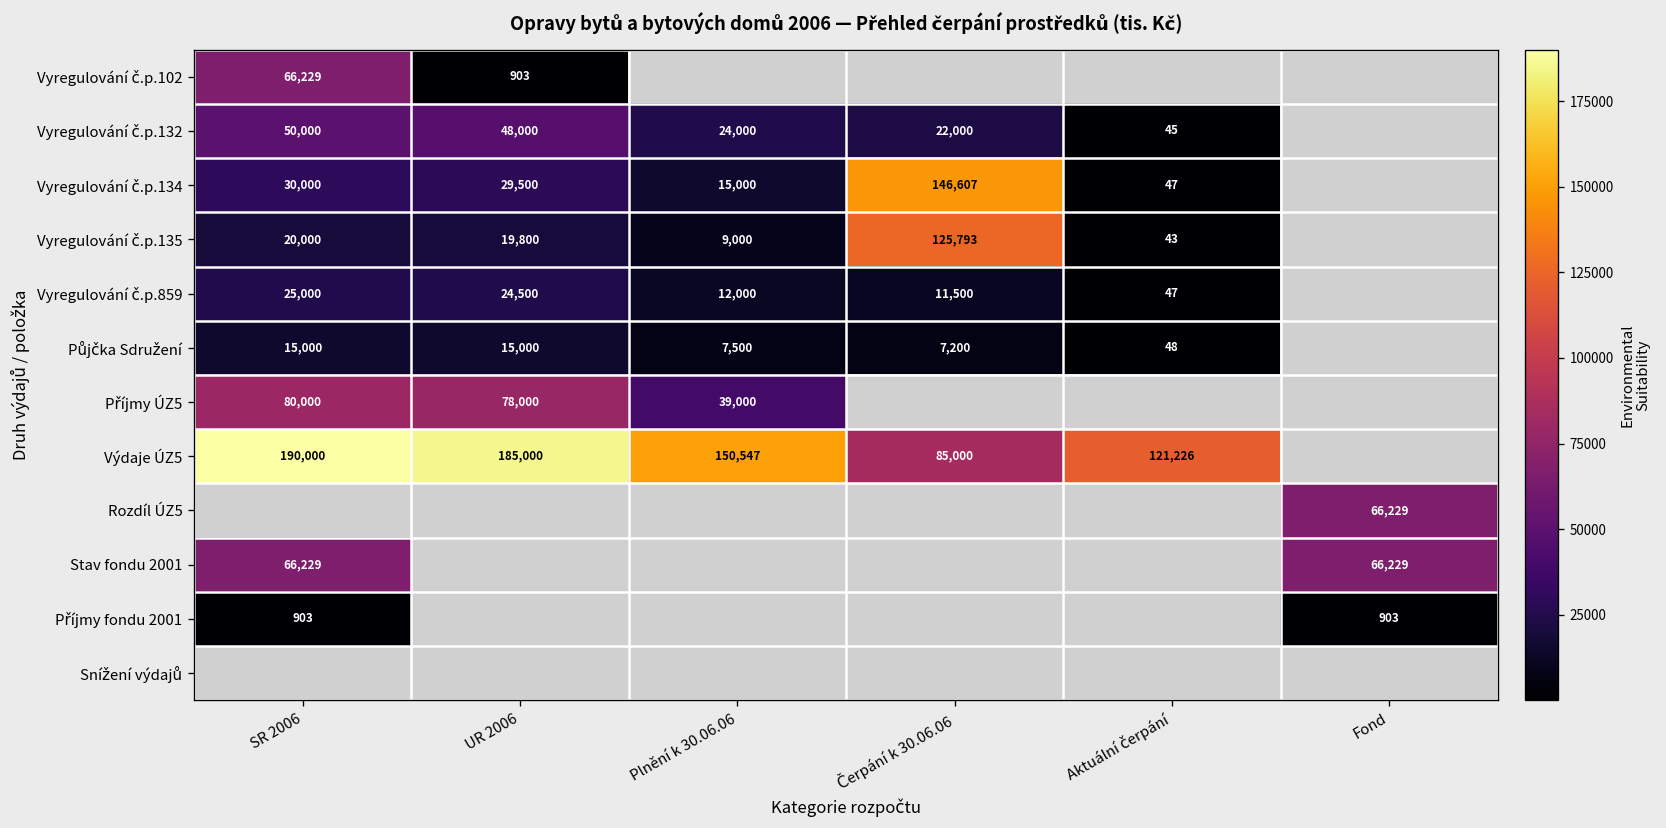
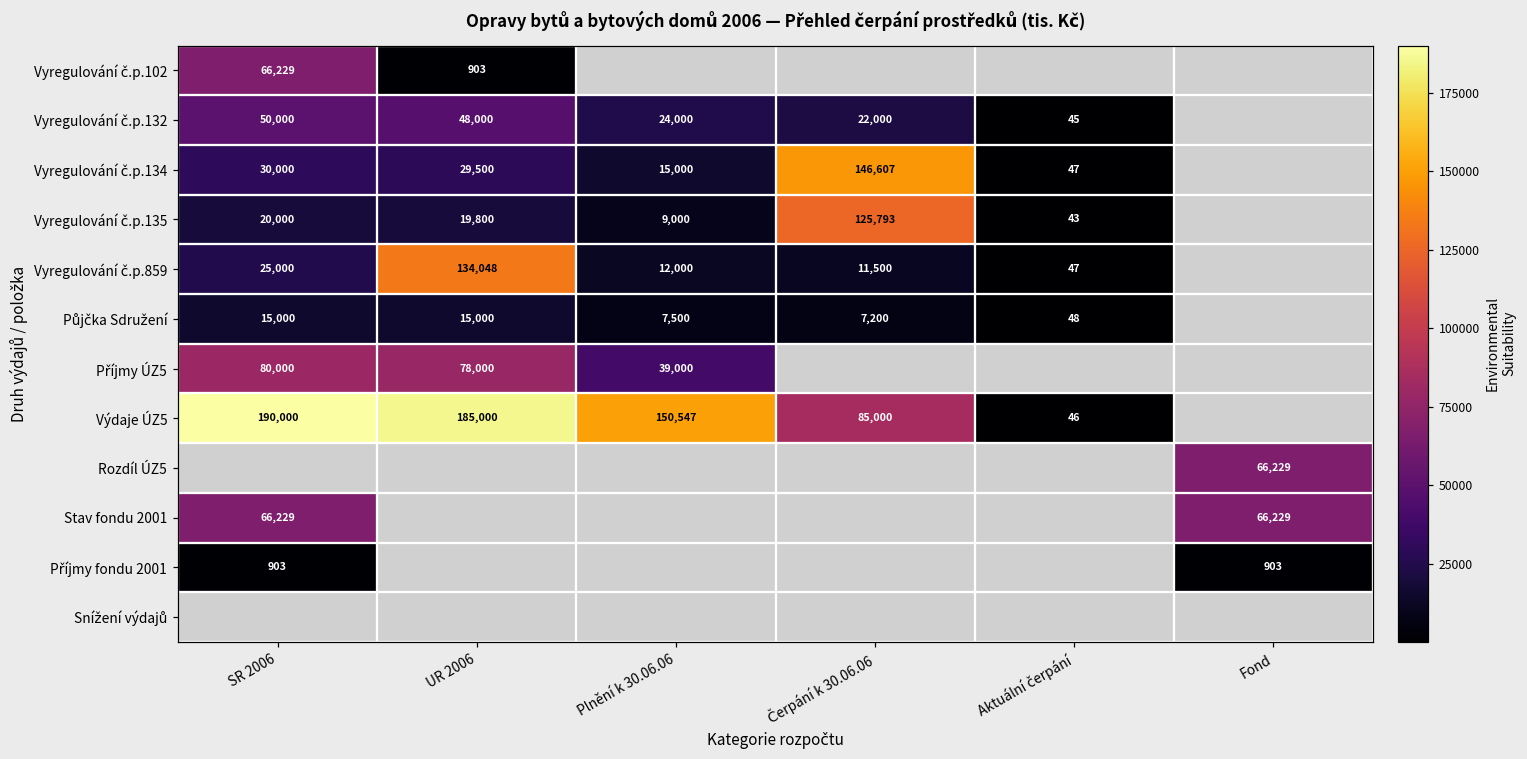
Vyregulování č.p.859, UR 2006: 24,500 -> 134,048
Výdaje ÚZ5, Aktuální čerpání: 121,226 -> 46
